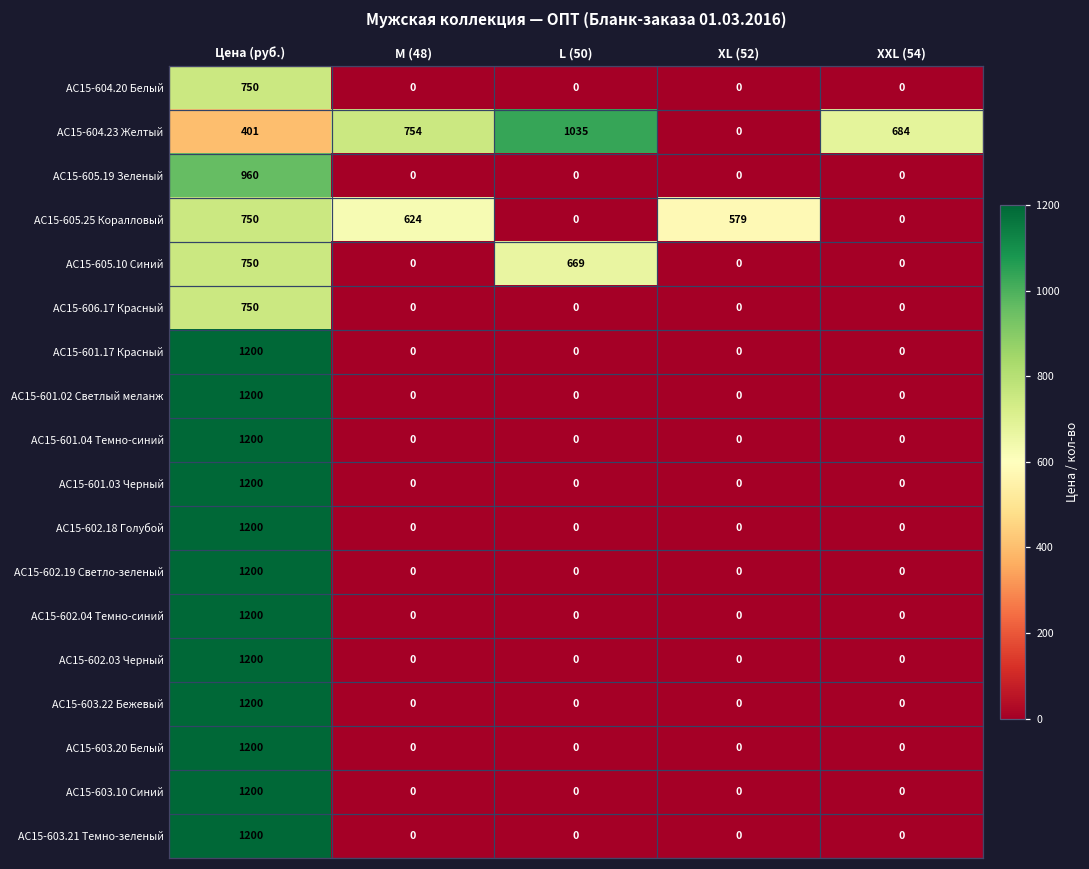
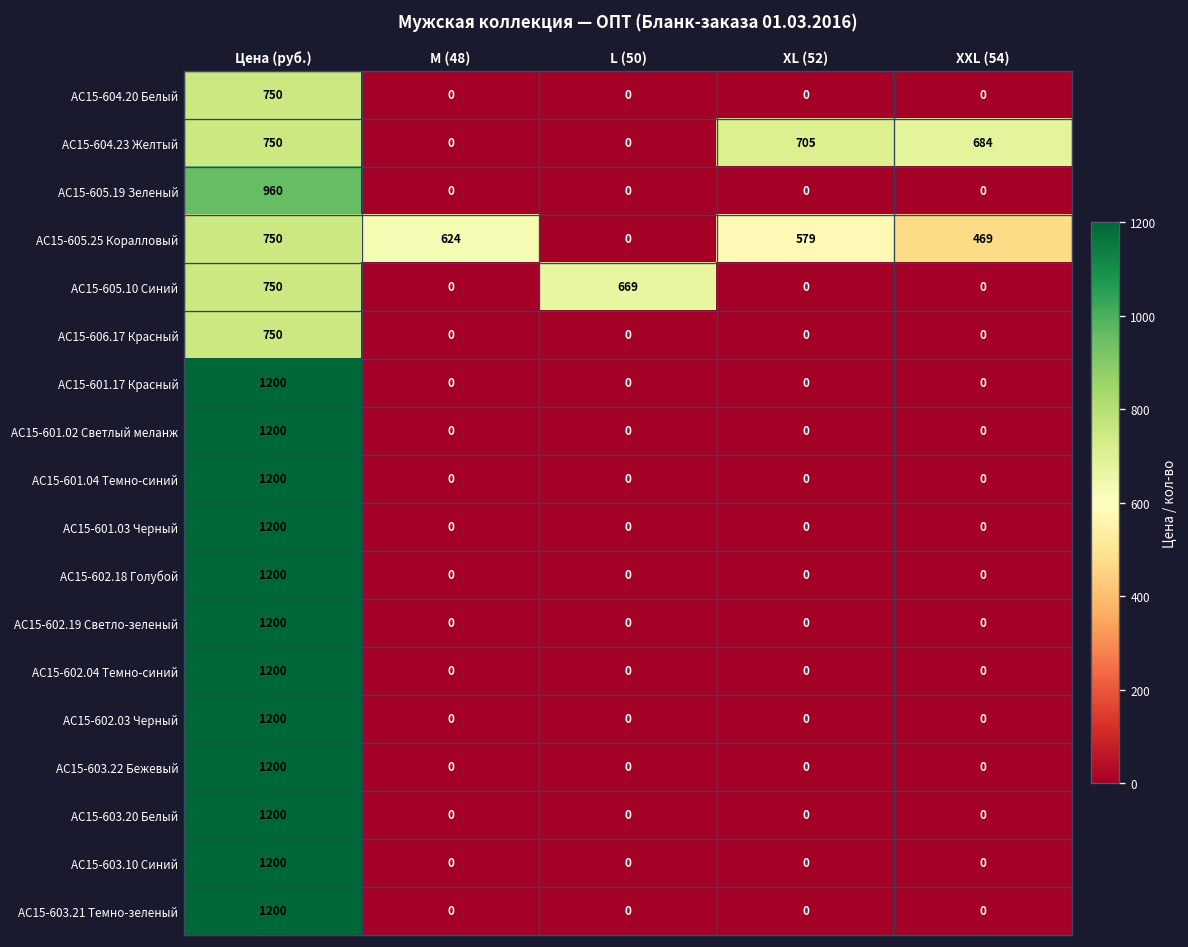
АС15-604.23 Желтый, Цена (руб.): 401 -> 750
АС15-604.23 Желтый, M (48): 754 -> 0
АС15-604.23 Желтый, L (50): 1035 -> 0
АС15-604.23 Желтый, XL (52): 0 -> 705
АС15-605.25 Коралловый, XXL (54): 0 -> 469
